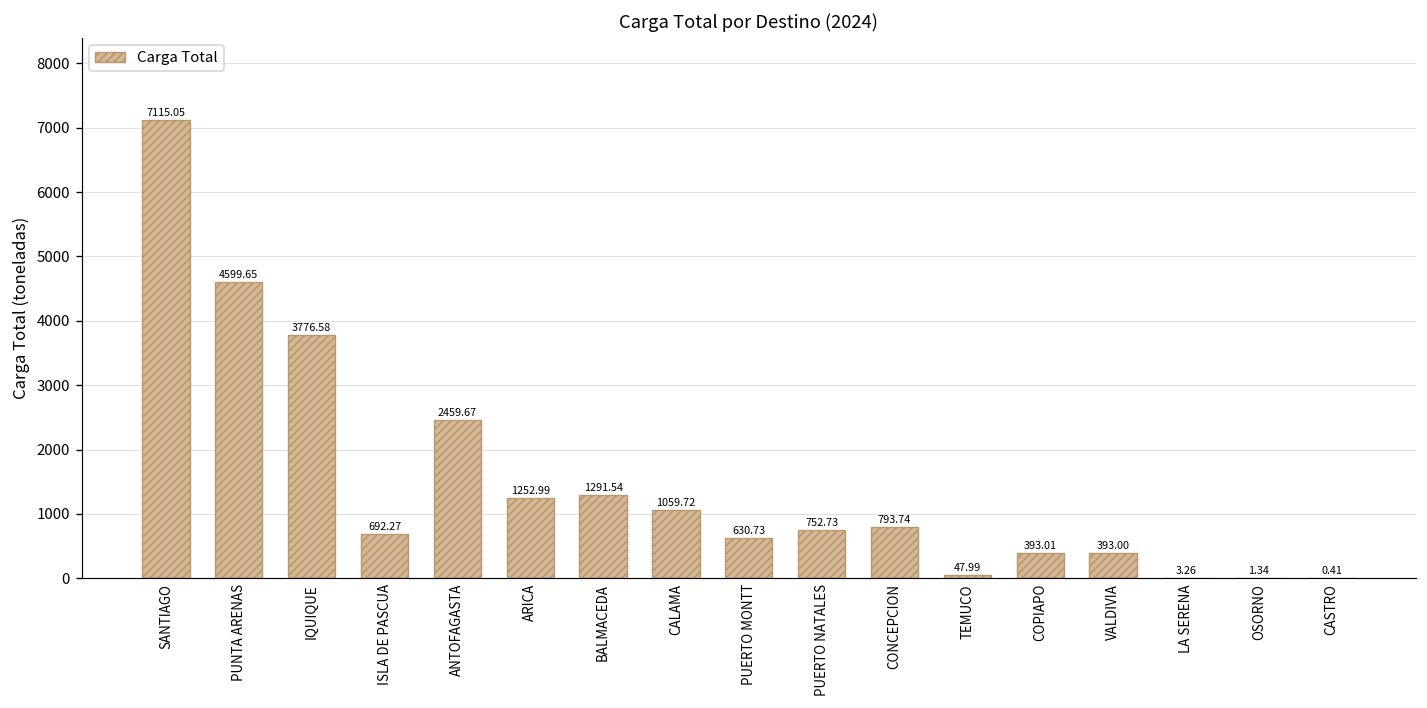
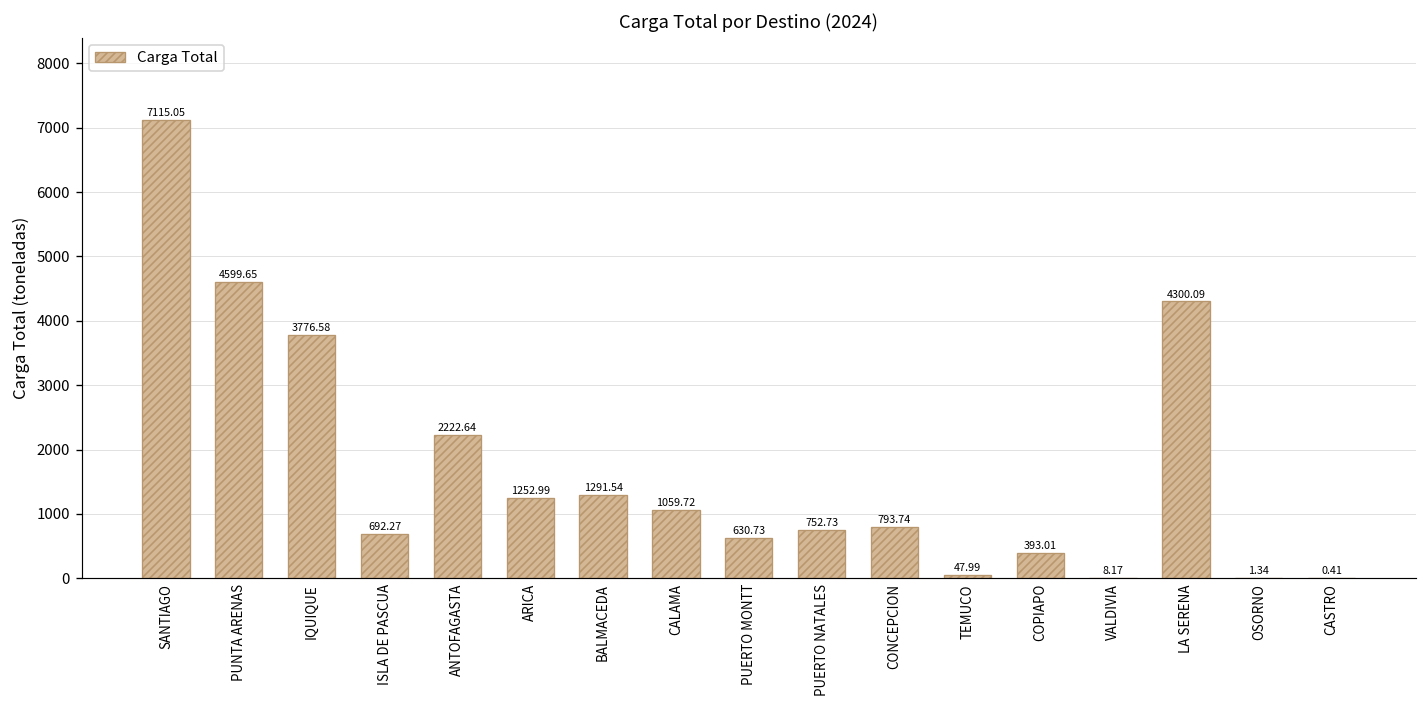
ANTOFAGASTA: 2459.67 -> 2222.64
VALDIVIA: 393.00 -> 8.17
LA SERENA: 3.26 -> 4300.09
